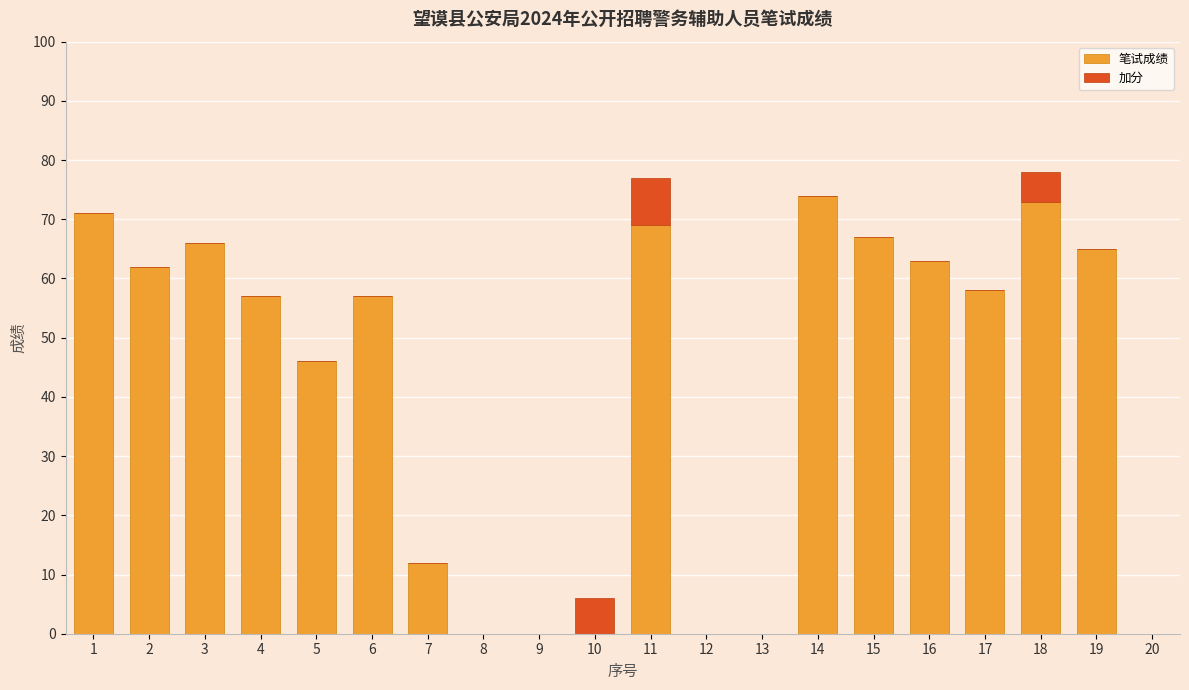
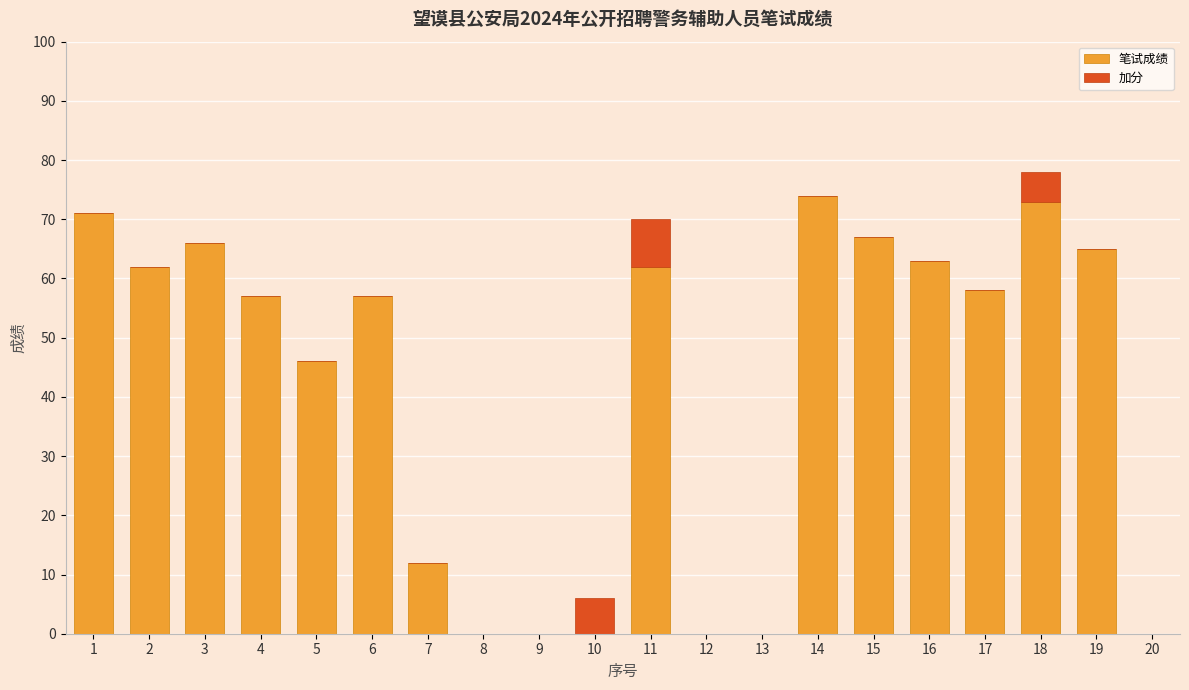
笔试成绩, 11: 69 -> 62
